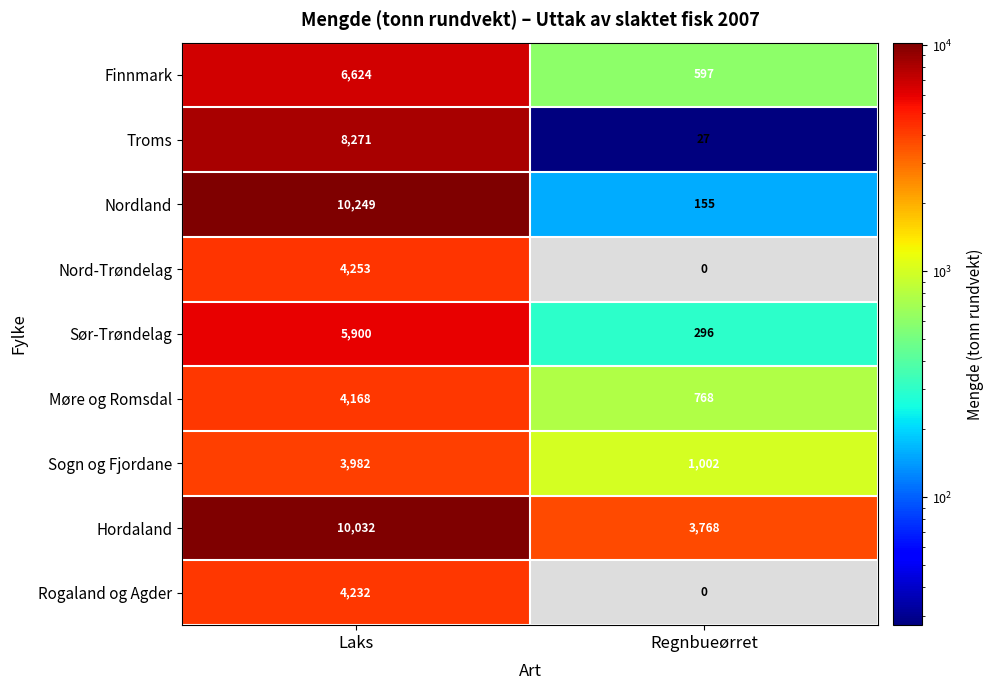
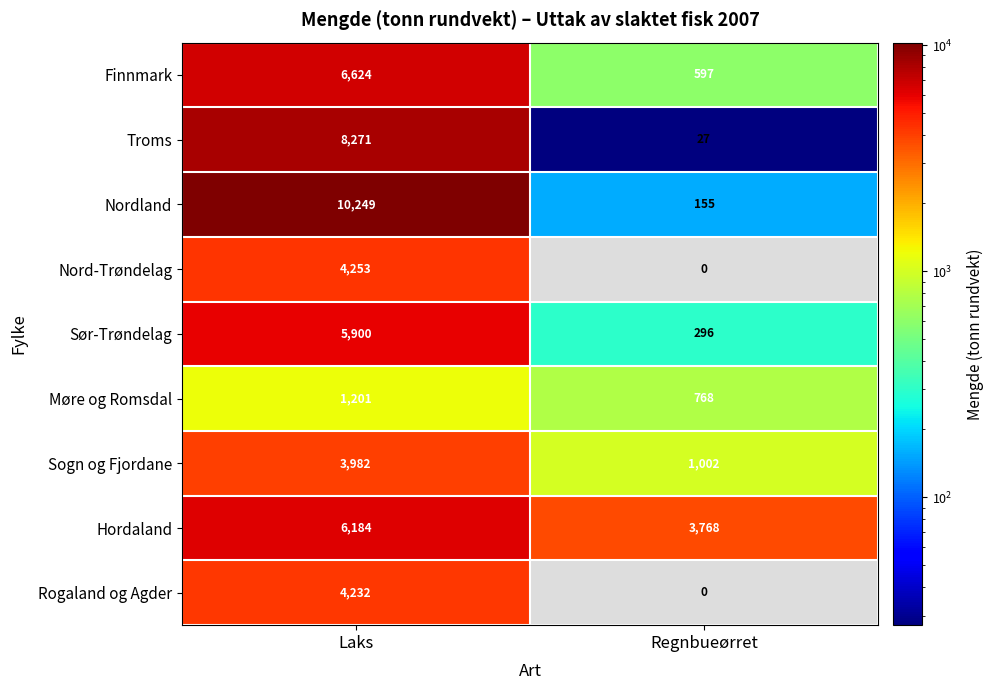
Møre og Romsdal, Laks: 4,168 -> 1,201
Hordaland, Laks: 10,032 -> 6,184
